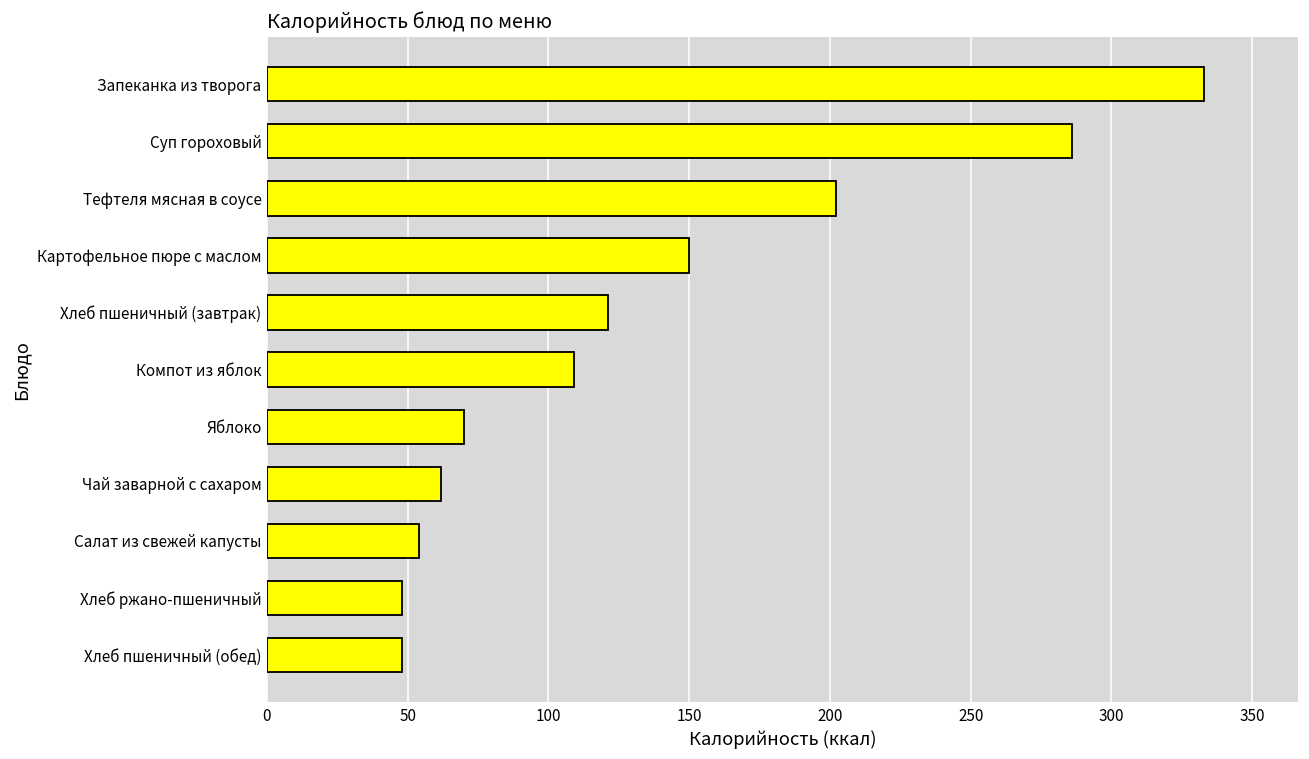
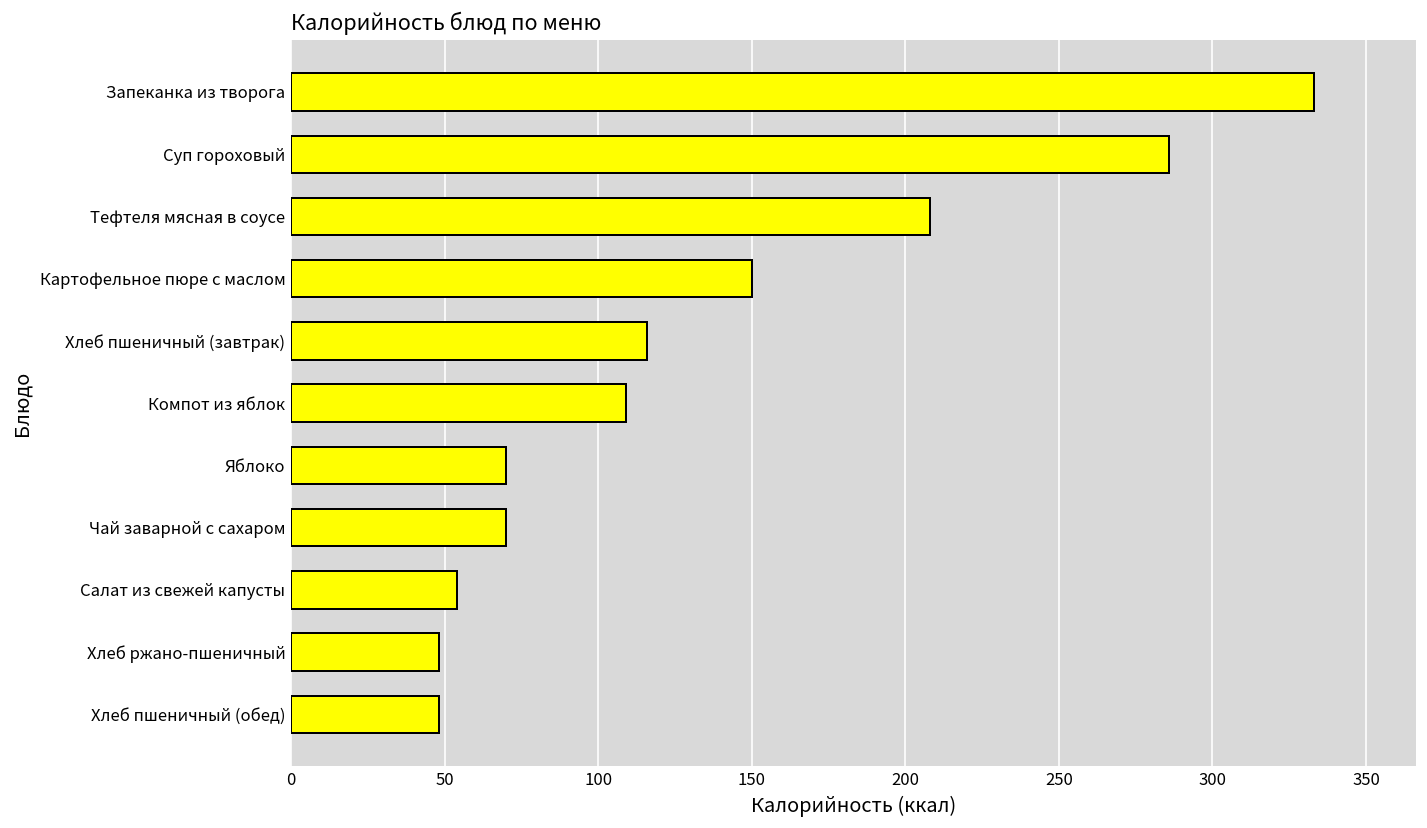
Тефтеля мясная в соусе: 202 -> 208
Хлеб пшеничный (завтрак): 121 -> 116
Чай заварной с сахаром: 62 -> 70
